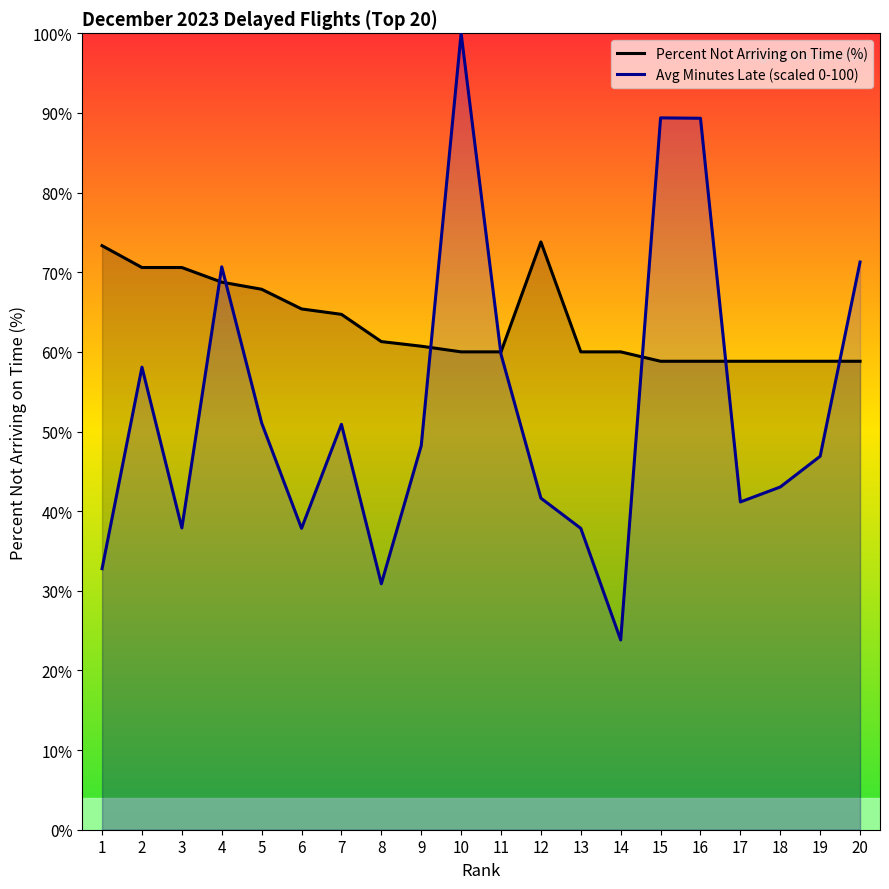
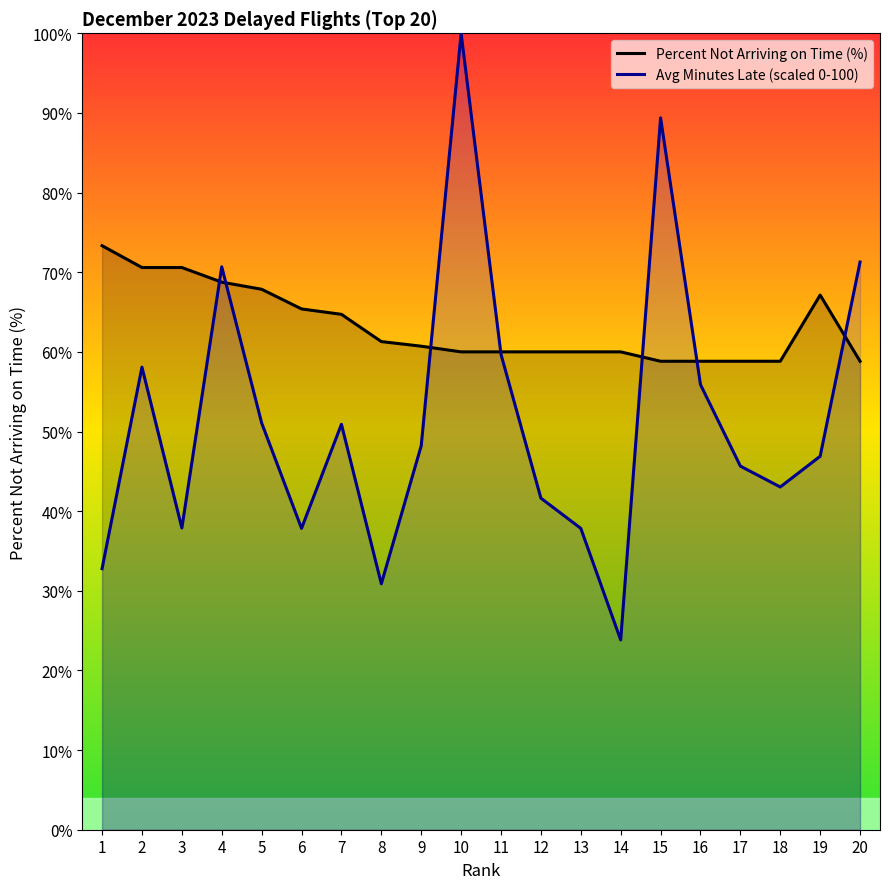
Percent Not Arriving on Time (%), 12: 74% -> 60%
Avg Minutes Late (scaled 0-100), 16: 89% -> 56%
Avg Minutes Late (scaled 0-100), 17: 41% -> 46%
Percent Not Arriving on Time (%), 19: 59% -> 67%
